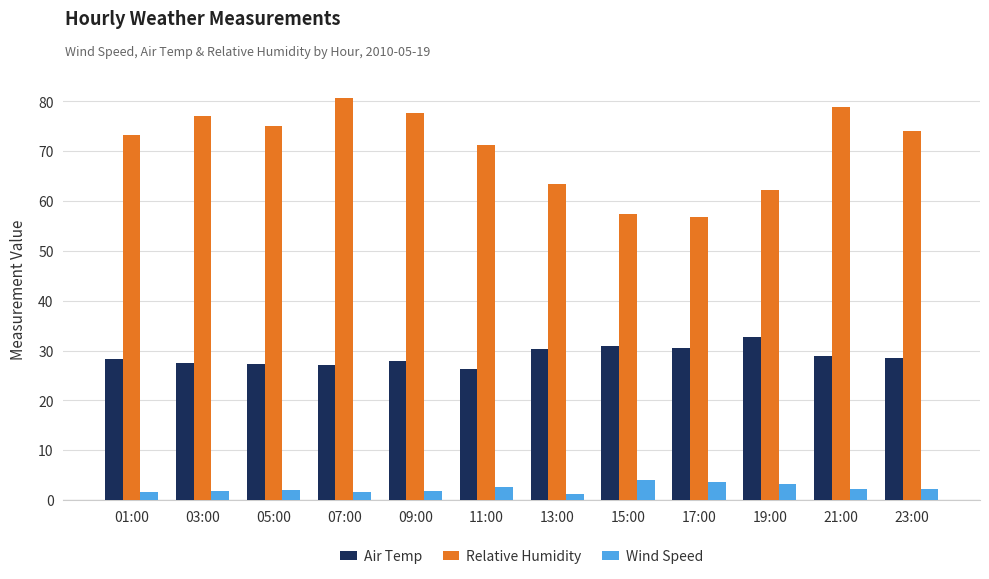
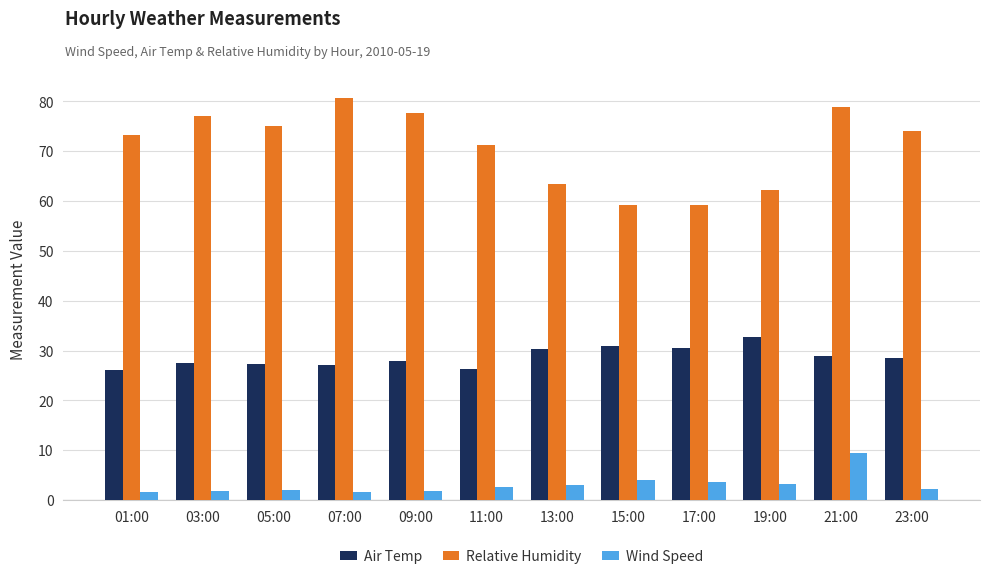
Air Temp, 01:00: 28 -> 26
Wind Speed, 13:00: 1 -> 3
Relative Humidity, 15:00: 57 -> 59
Relative Humidity, 17:00: 57 -> 59
Wind Speed, 21:00: 2 -> 9
